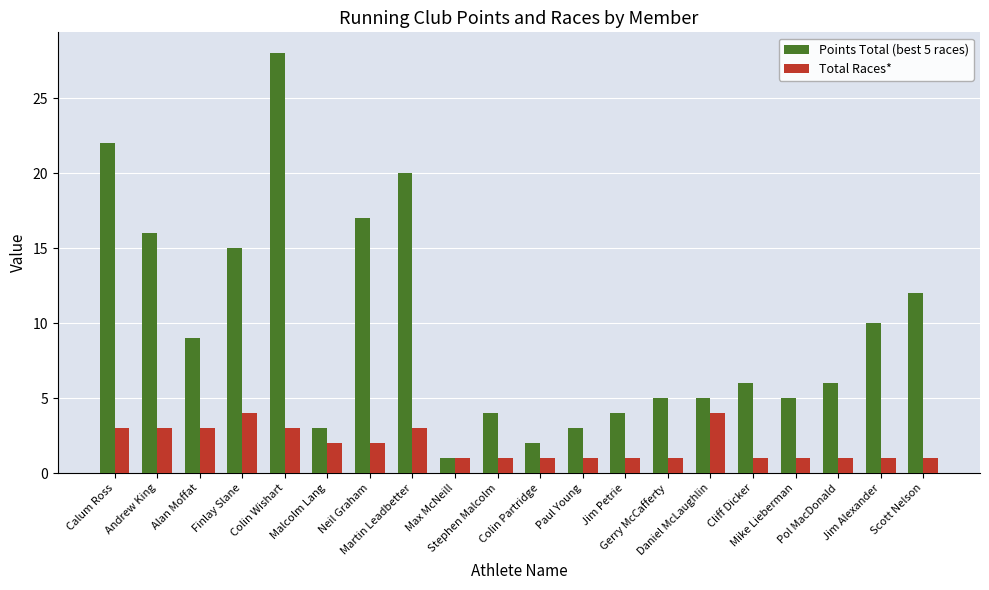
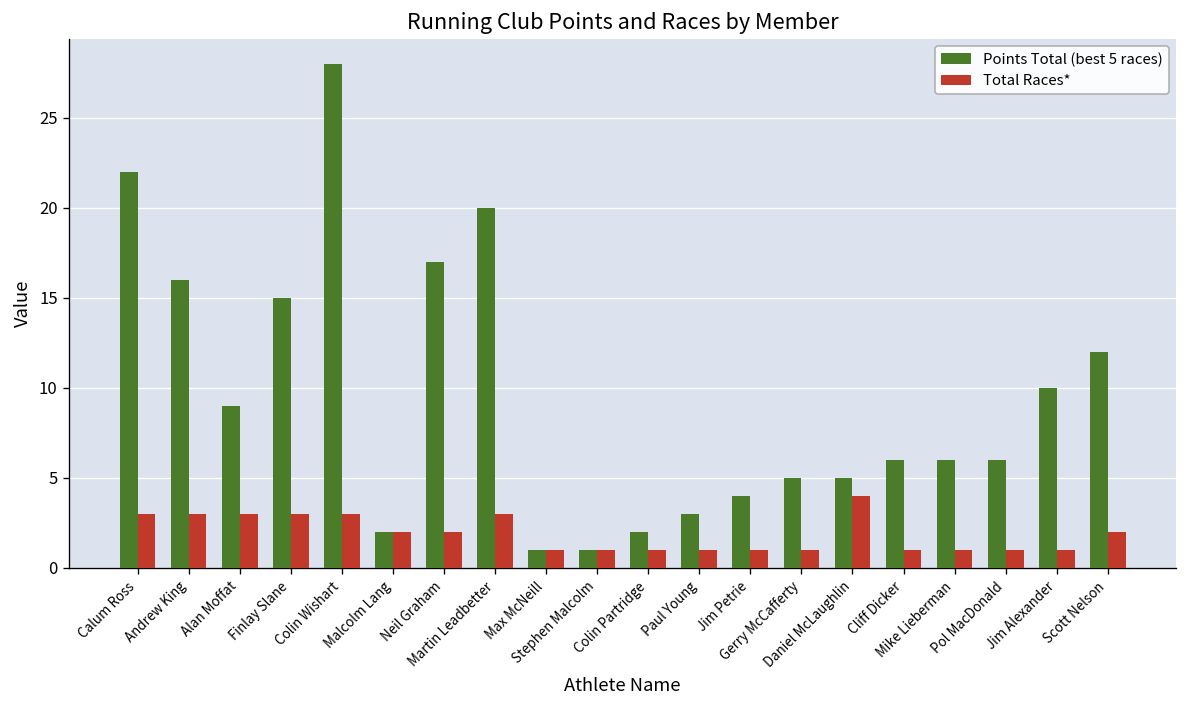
Total Races*, Finlay Slane: 4 -> 3
Points Total (best 5 races), Malcolm Lang: 3 -> 2
Points Total (best 5 races), Stephen Malcolm: 4 -> 1
Points Total (best 5 races), Mike Lieberman: 5 -> 6
Total Races*, Scott Nelson: 1 -> 2
